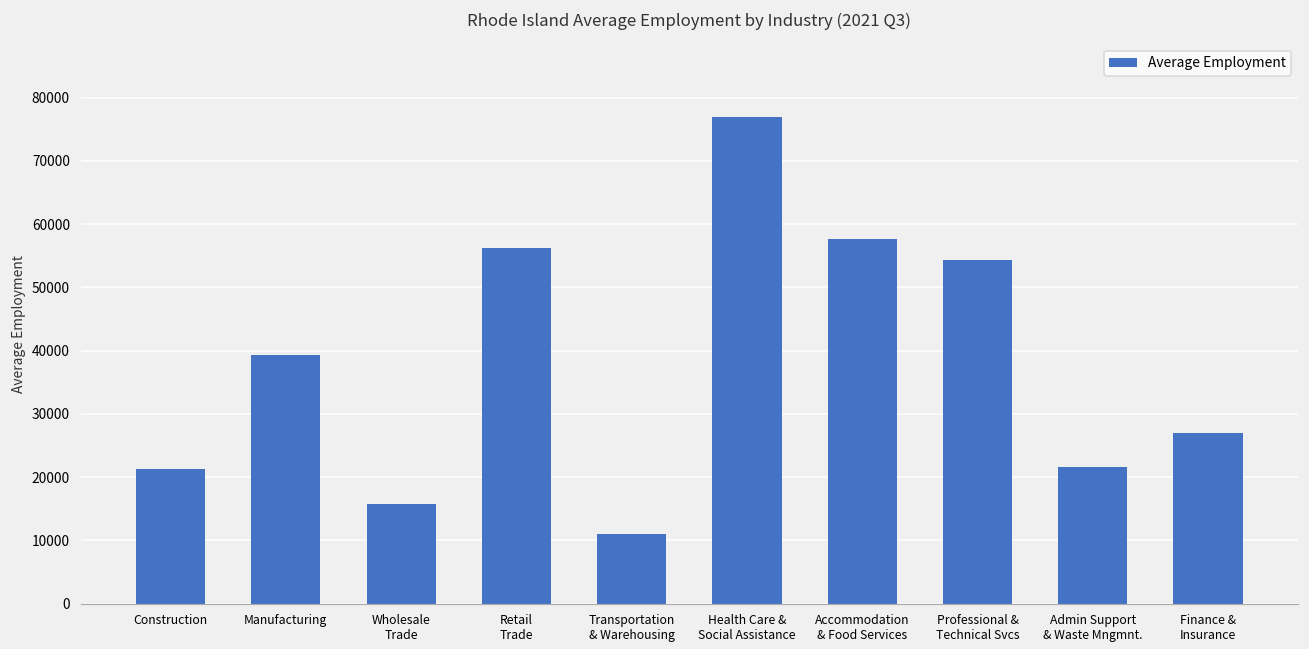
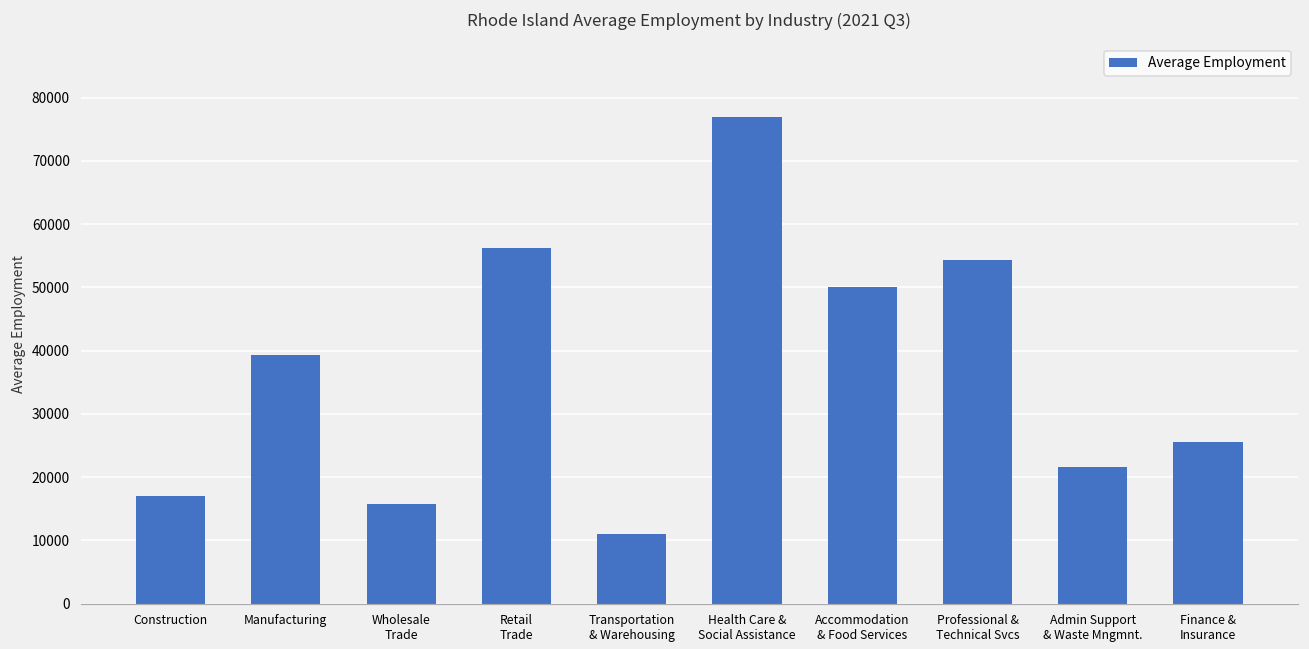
Construction: 21000 -> 17000
Accommodation & Food Services: 58000 -> 50000
Finance & Insurance: 27000 -> 26000
